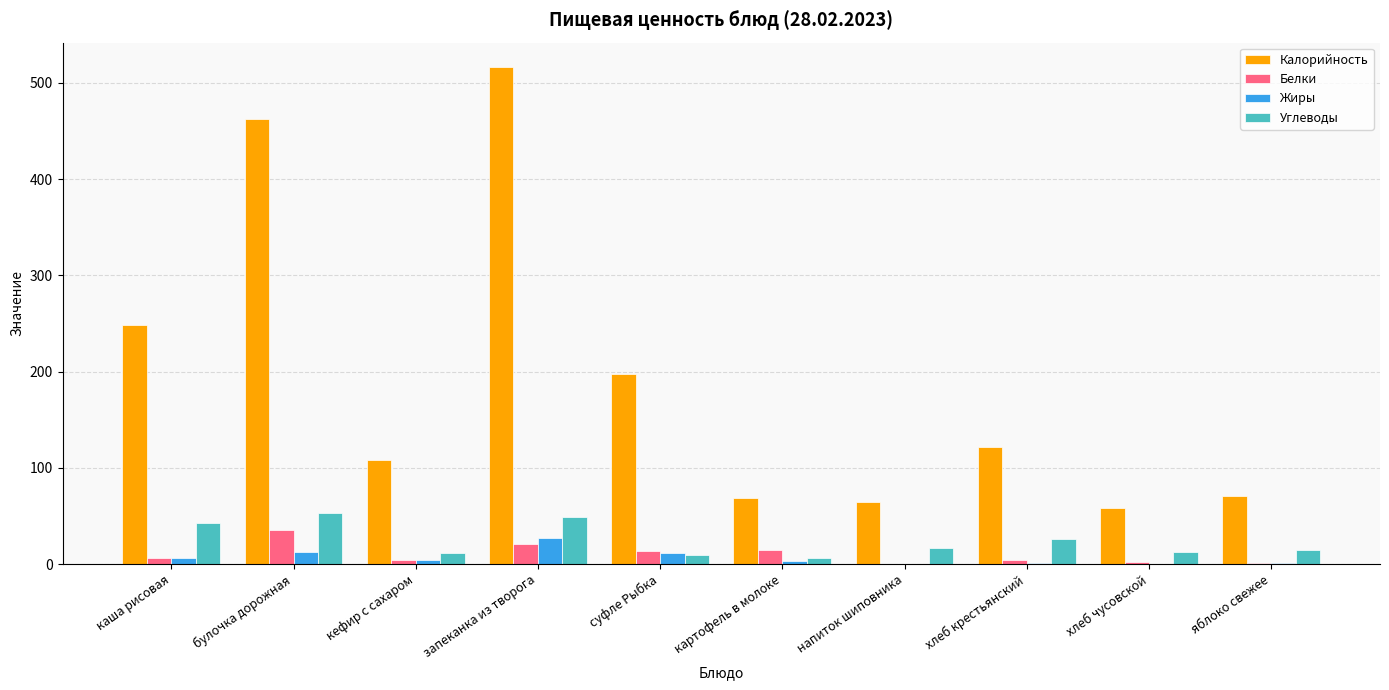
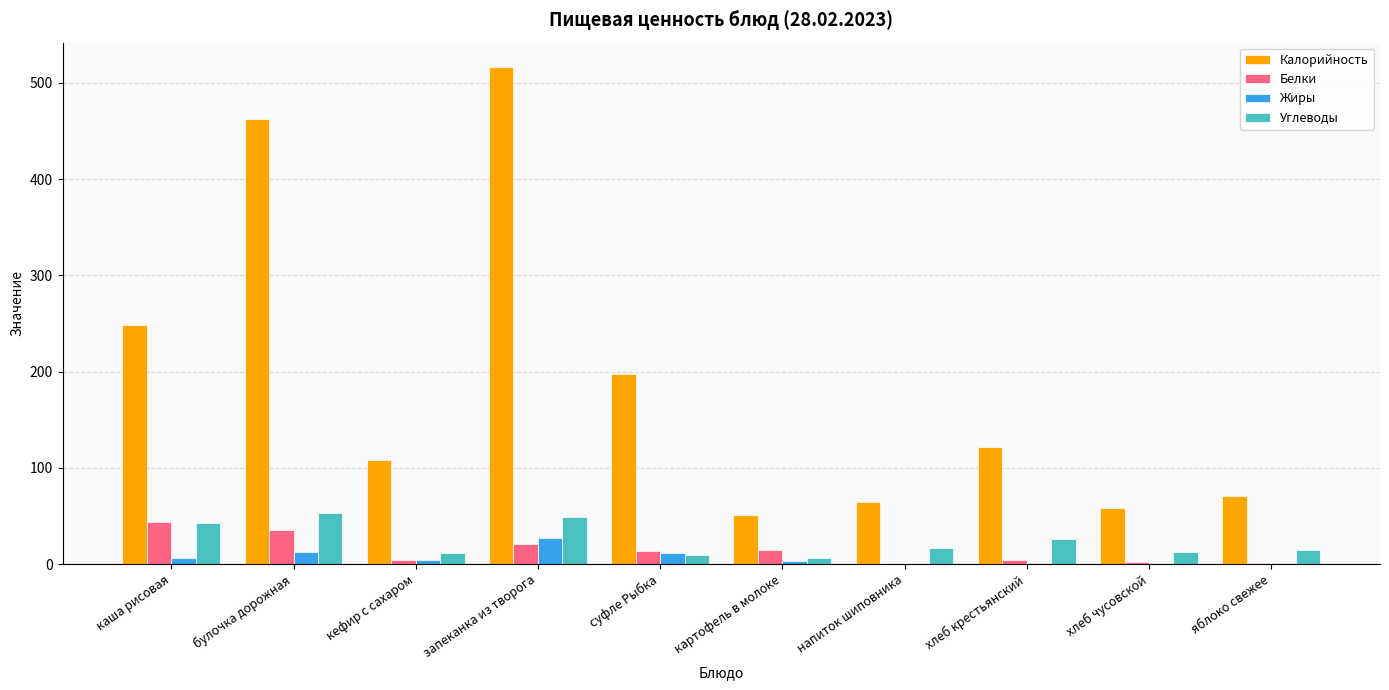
Белки, каша рисовая: 10 -> 40
Калорийность, картофель в молоке: 70 -> 50
